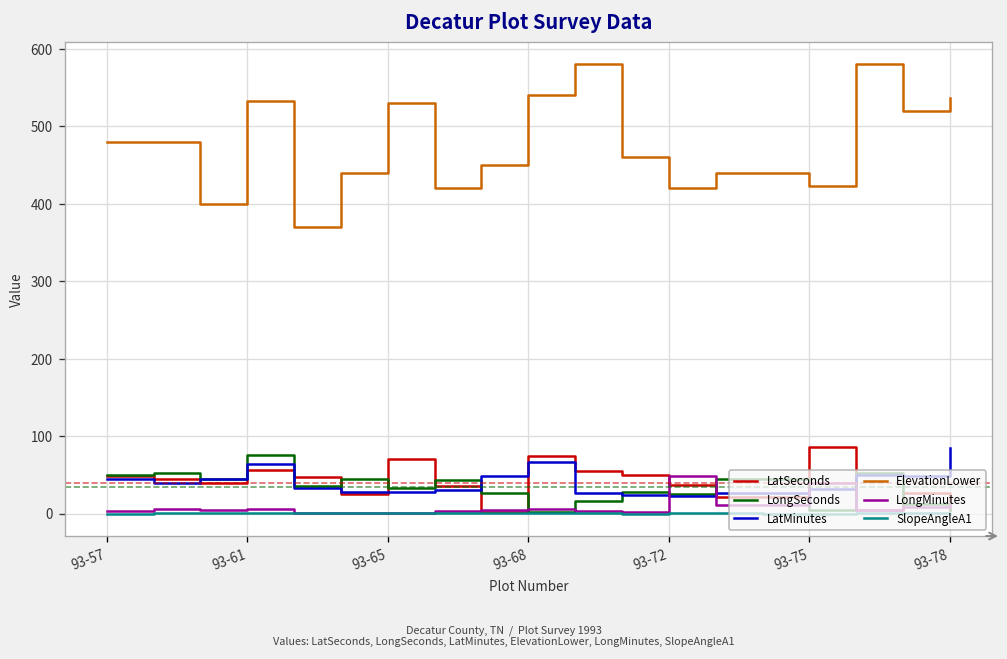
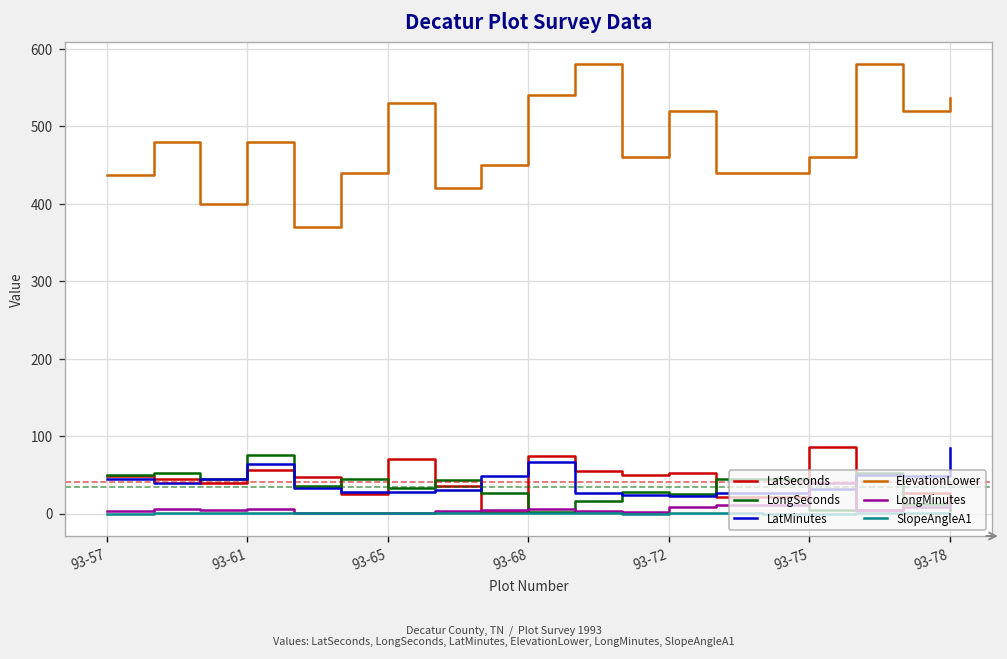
ElevationLower, 93-57: 480 -> 440
ElevationLower, 93-61: 530 -> 480
LatSeconds, 93-72: 40 -> 50
ElevationLower, 93-72: 420 -> 520
LongMinutes, 93-72: 50 -> 10
ElevationLower, 93-75: 420 -> 460
